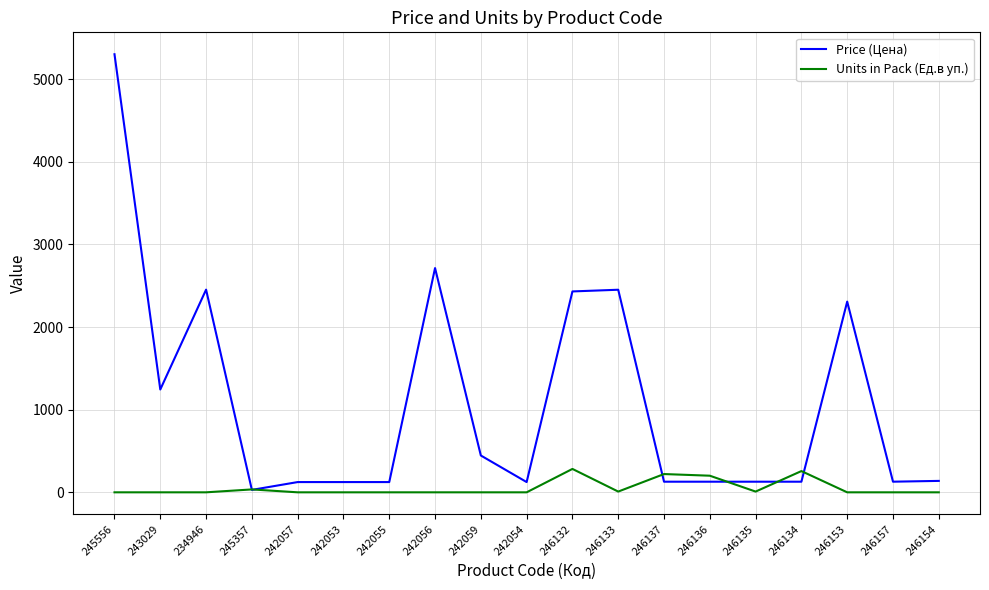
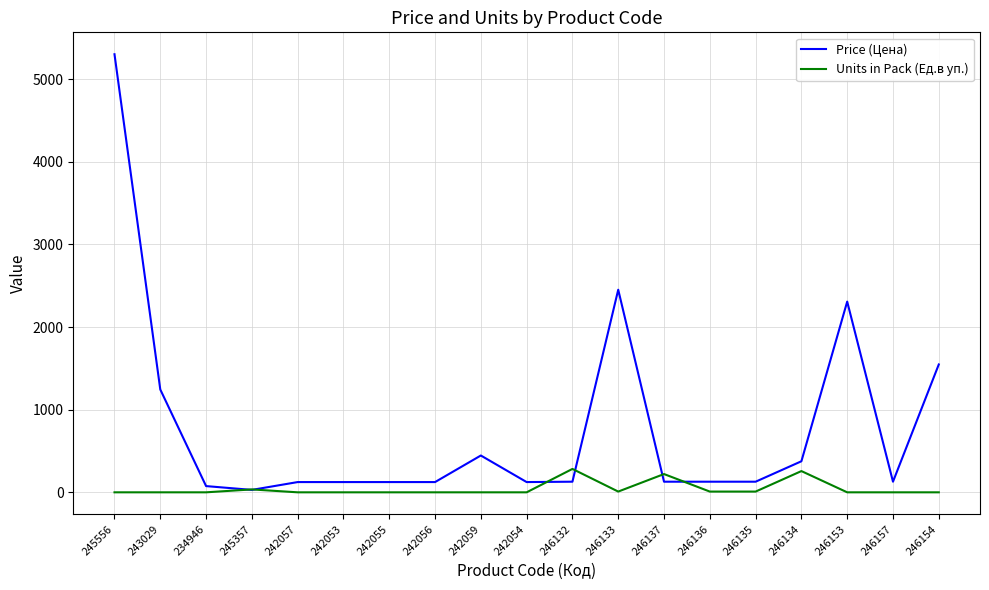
Price (Цена), 234946: 2500 -> 100
Price (Цена), 242056: 2700 -> 100
Price (Цена), 246132: 2400 -> 100
Units in Pack (Ед.в уп.), 246136: 200 -> 0
Price (Цена), 246134: 100 -> 400
Price (Цена), 246154: 100 -> 1500
